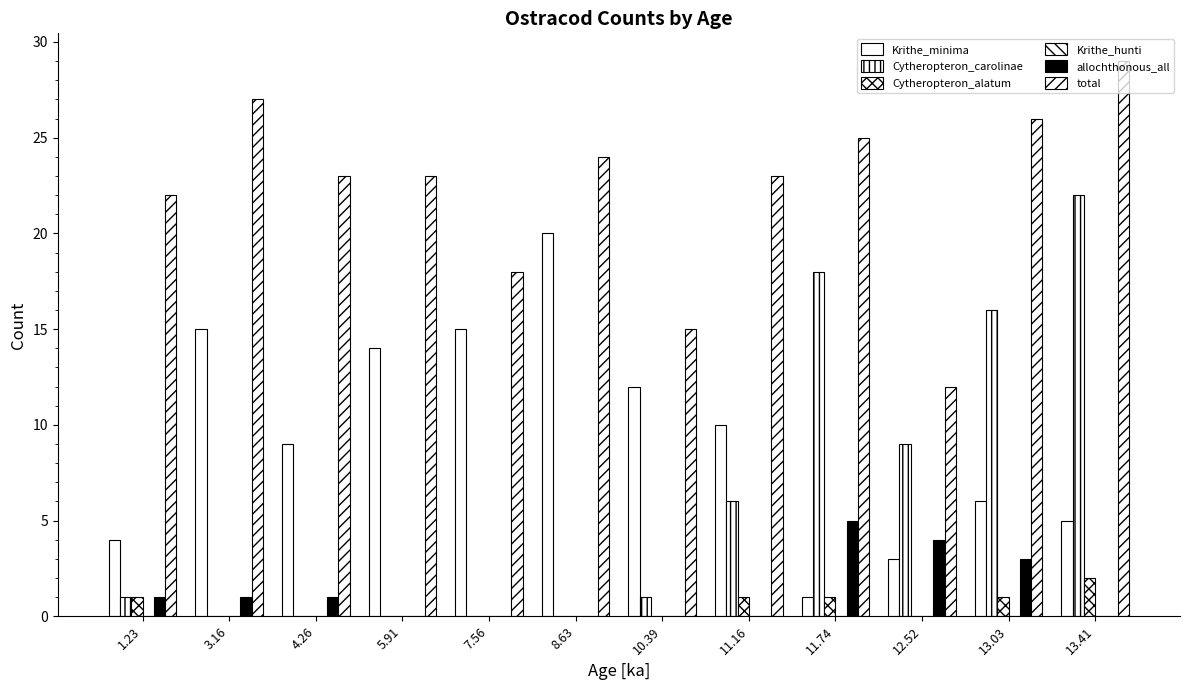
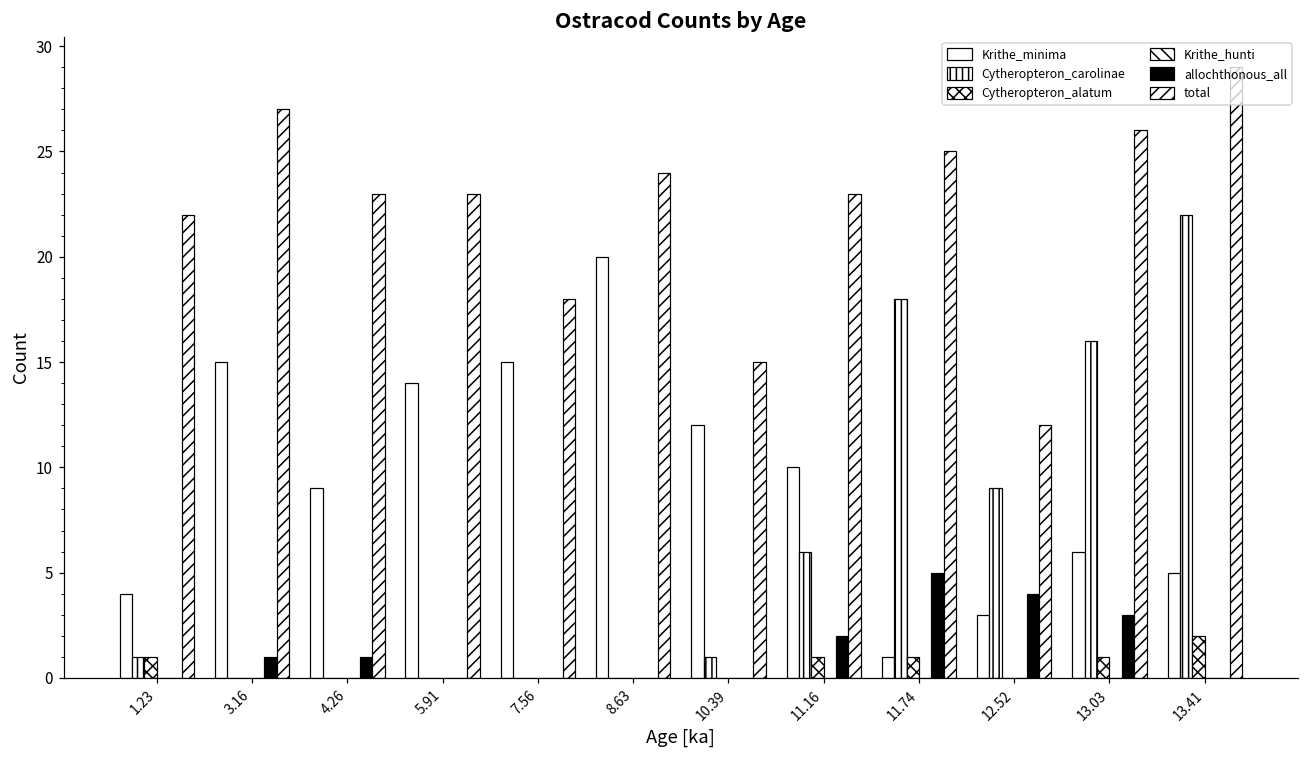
allochthonous_all, 1.23: 1 -> 0
allochthonous_all, 11.16: 0 -> 2
